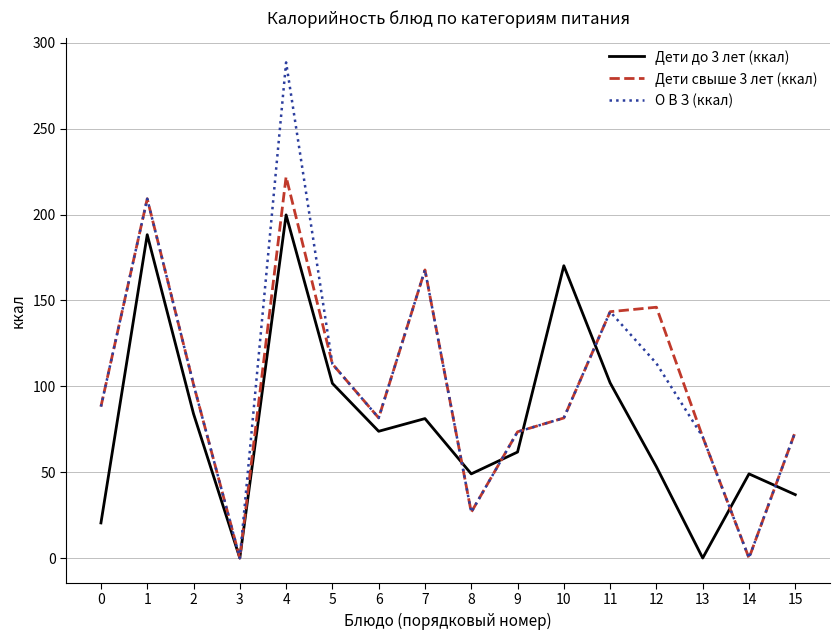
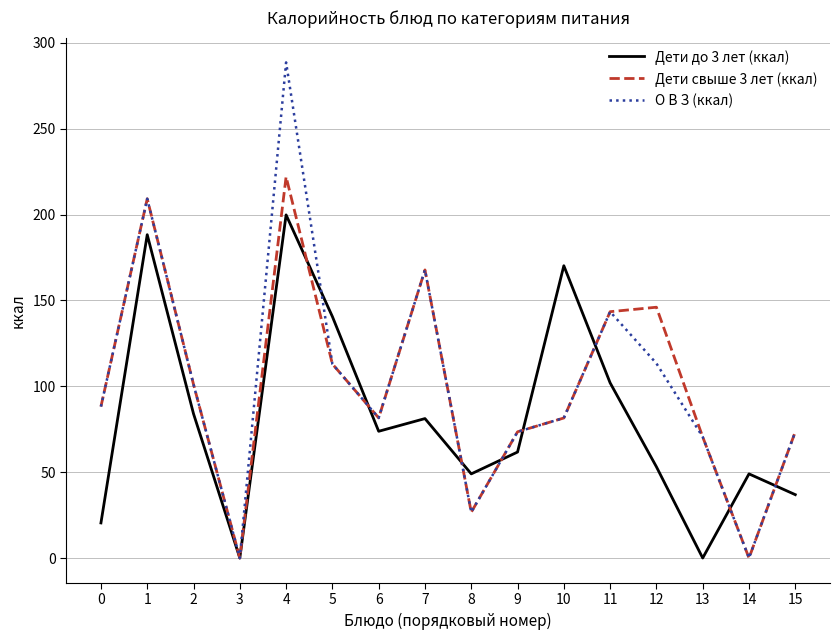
Дети до 3 лет (ккал), 5: 102 -> 141
